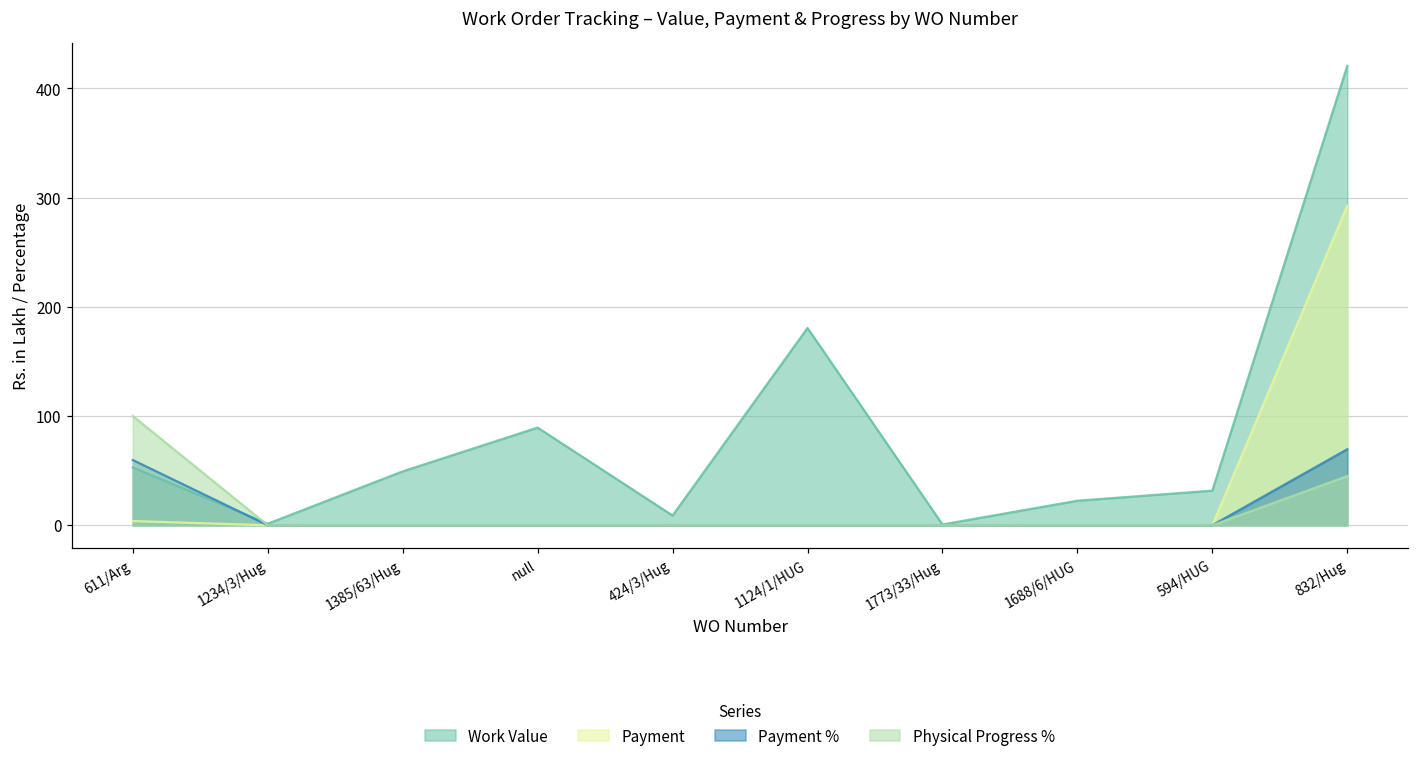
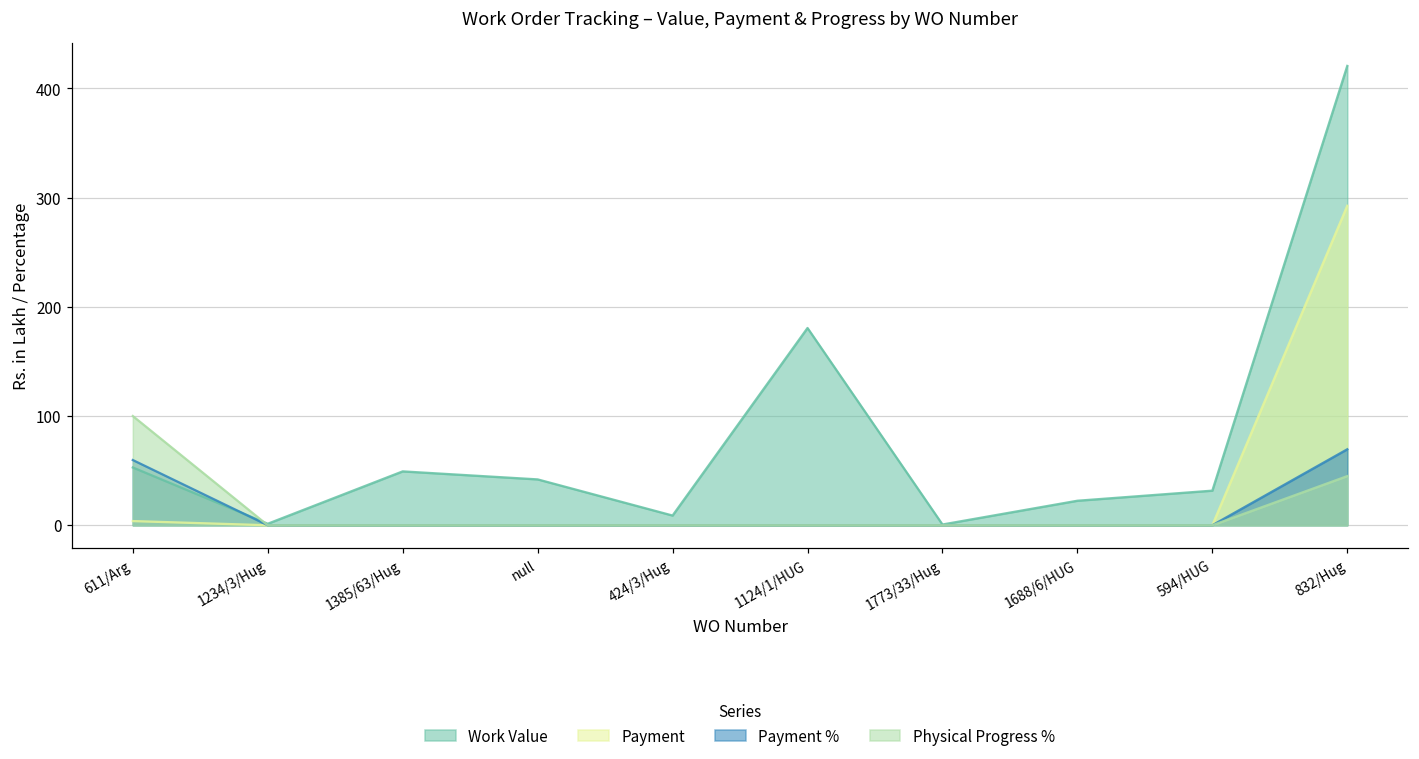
Work Value, null: 90 -> 40
